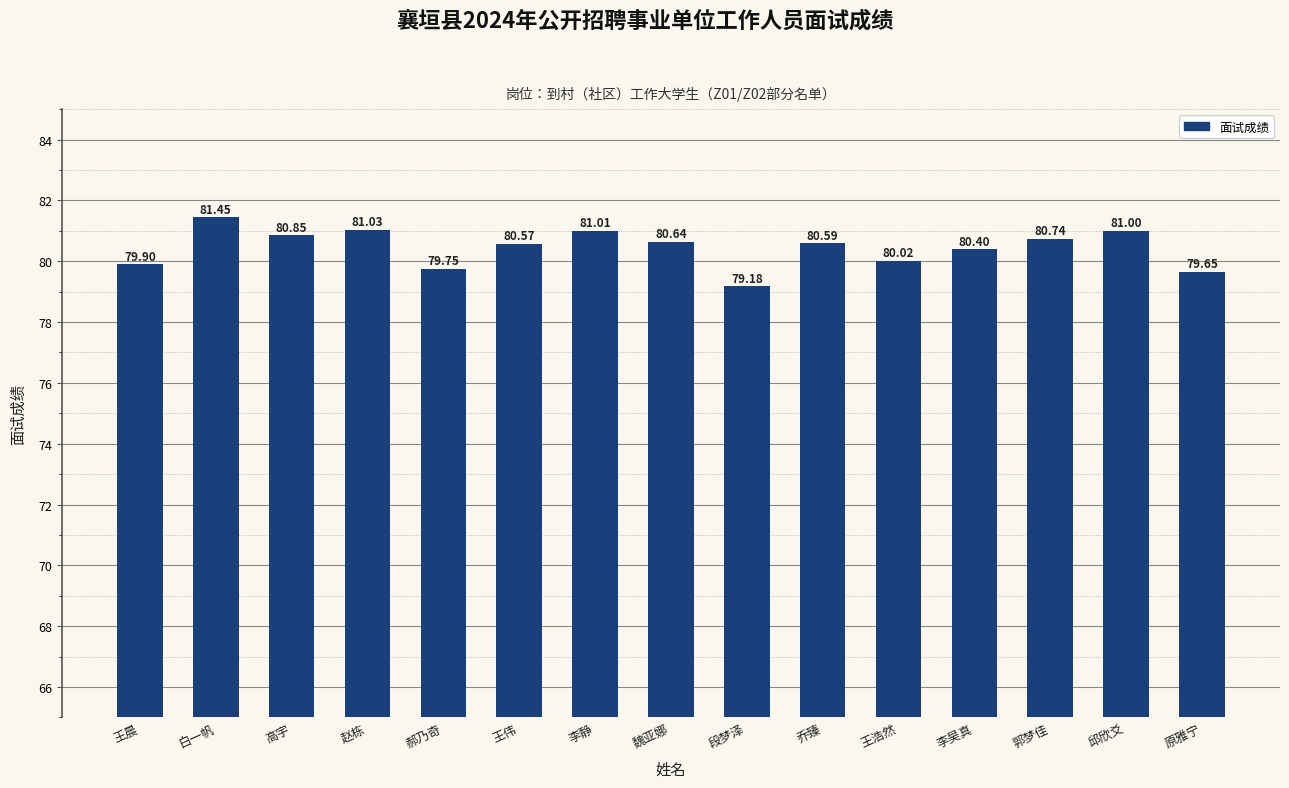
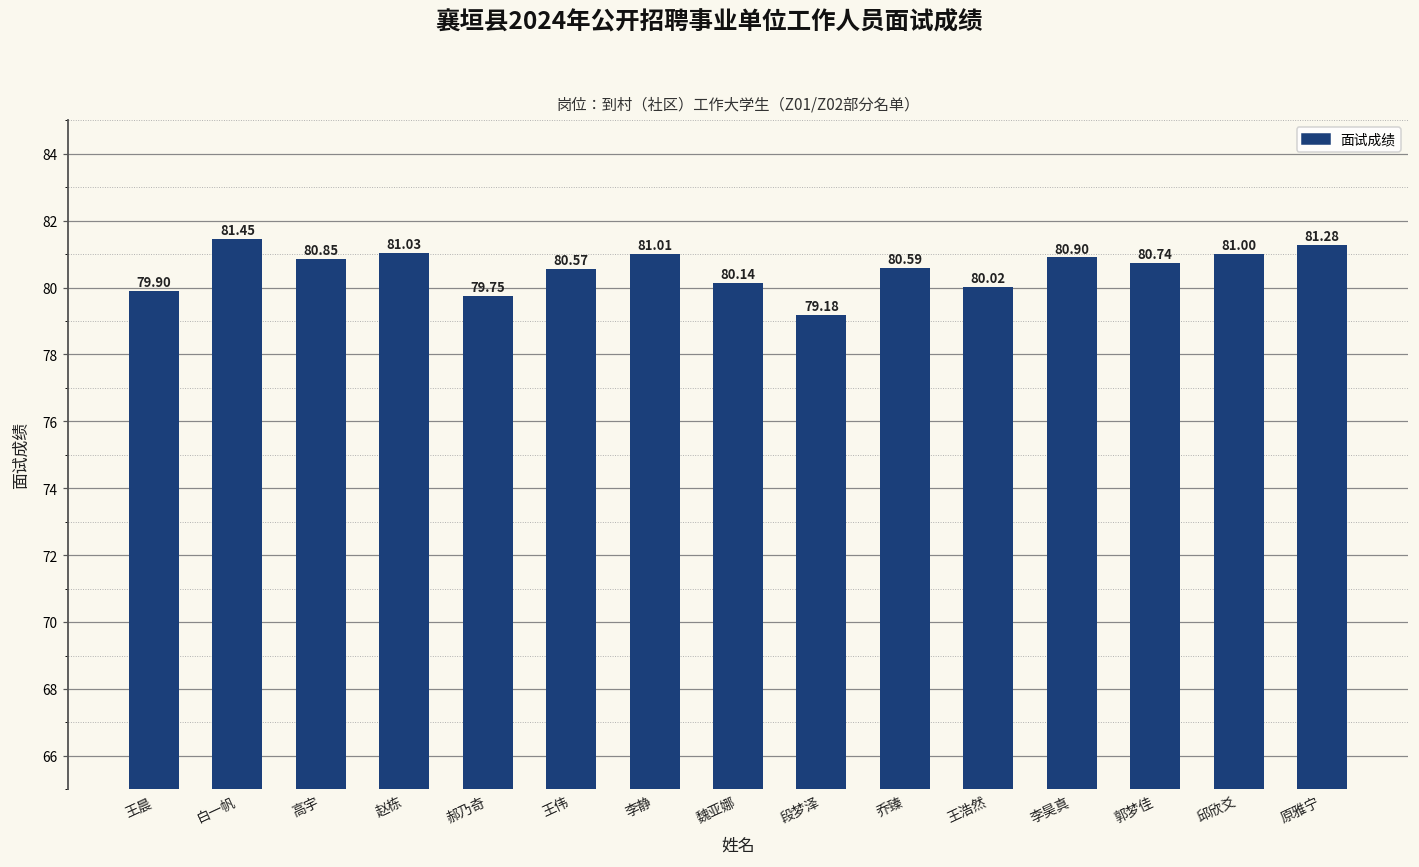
魏亚娜: 80.64 -> 80.14
李昊真: 80.40 -> 80.90
原雅宁: 79.65 -> 81.28
